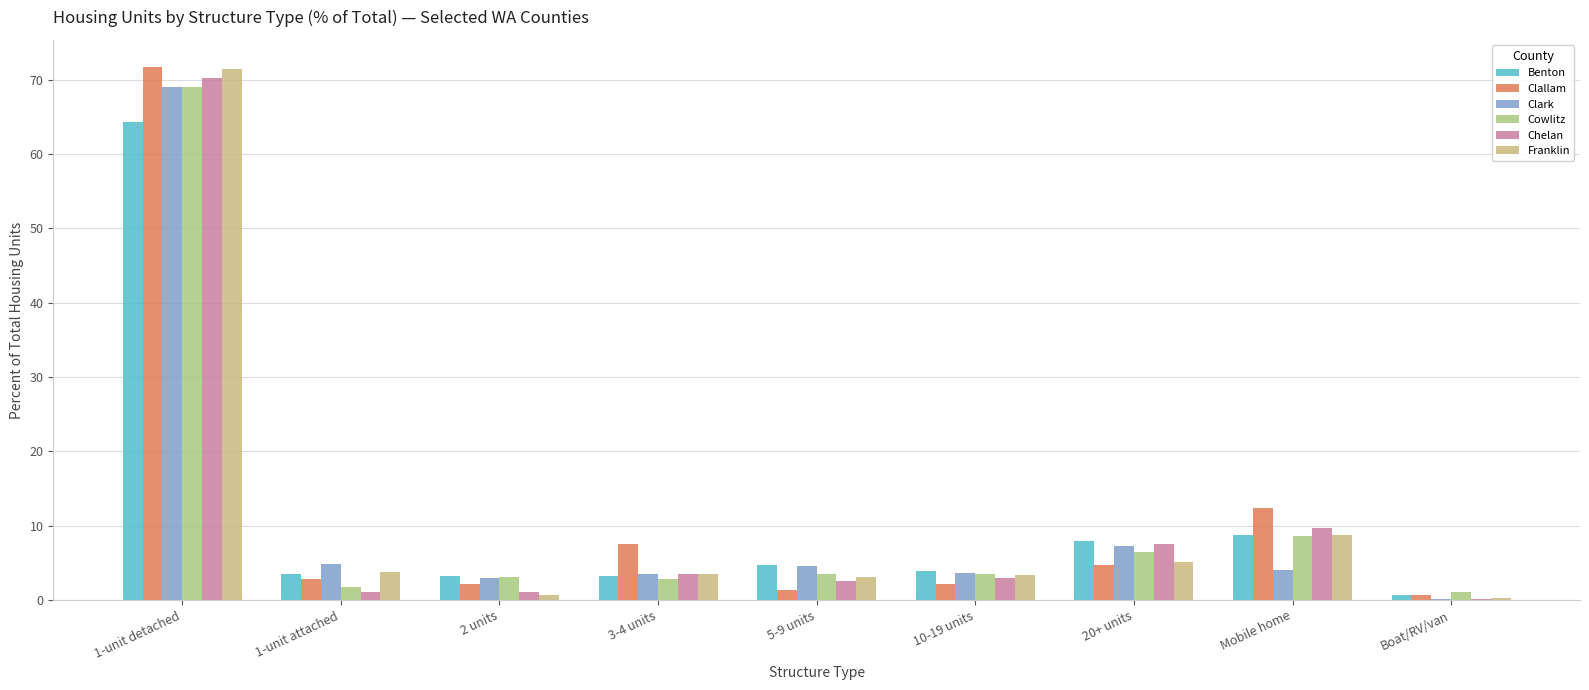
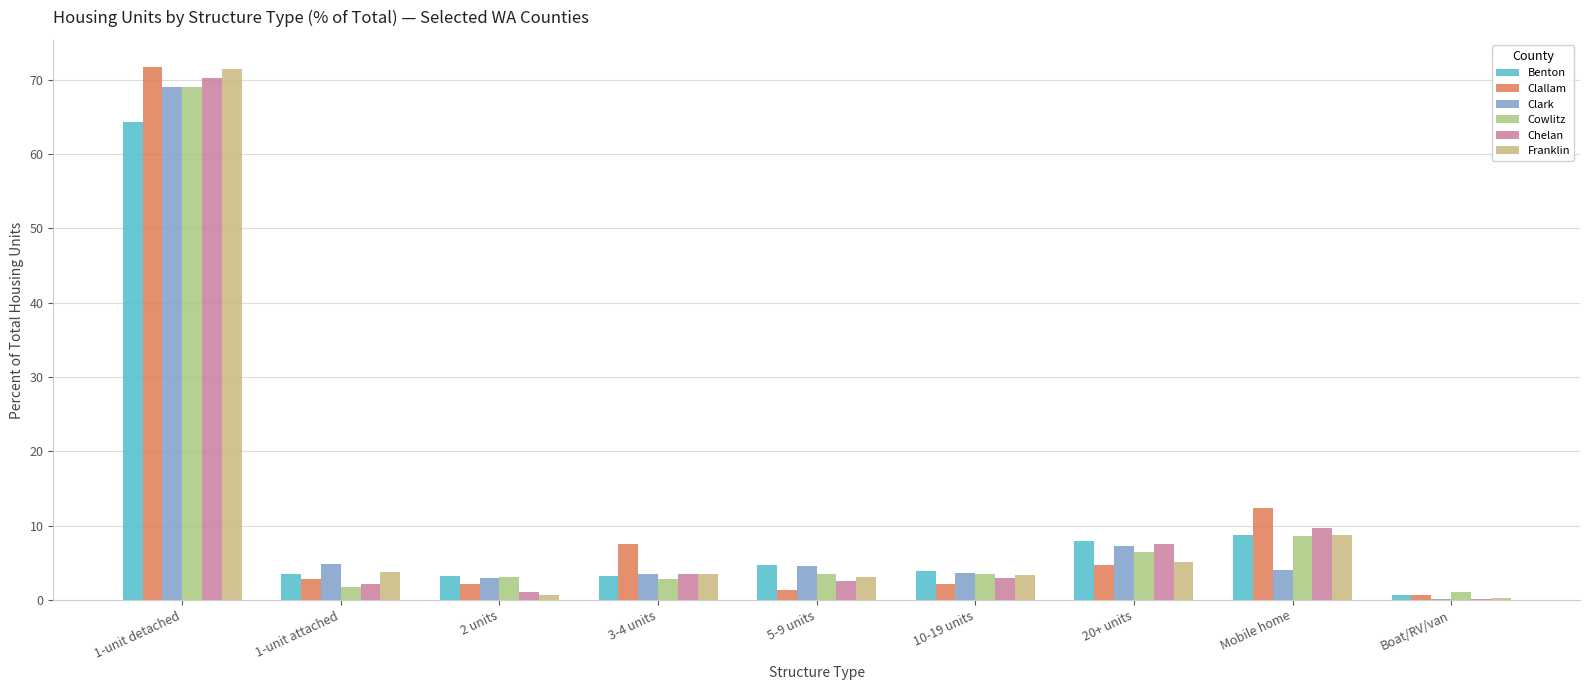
Chelan, 1-unit attached: 1 -> 2
